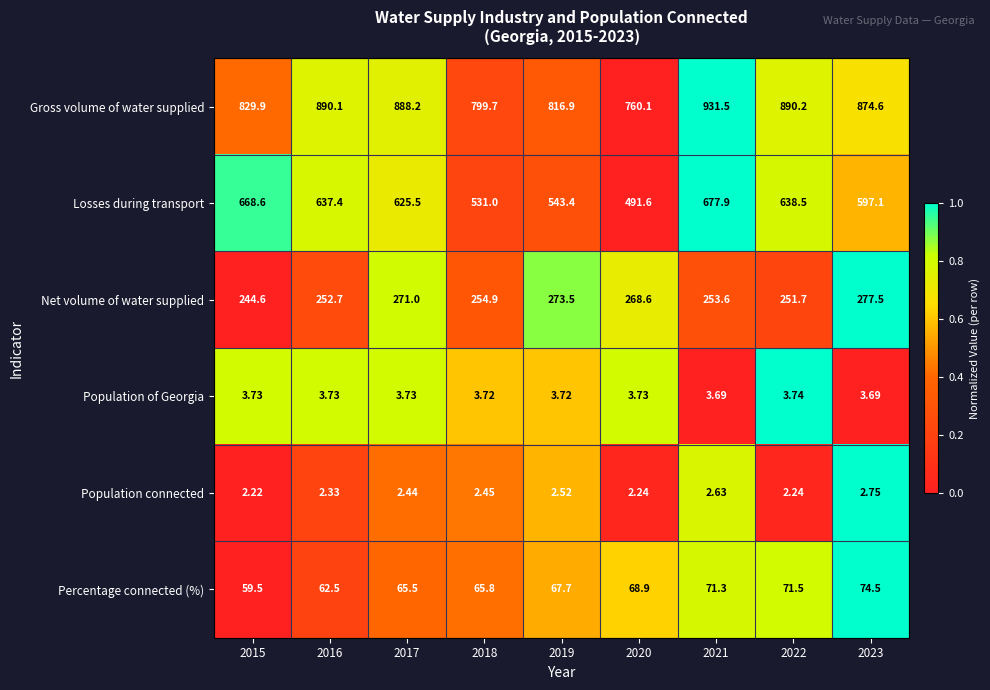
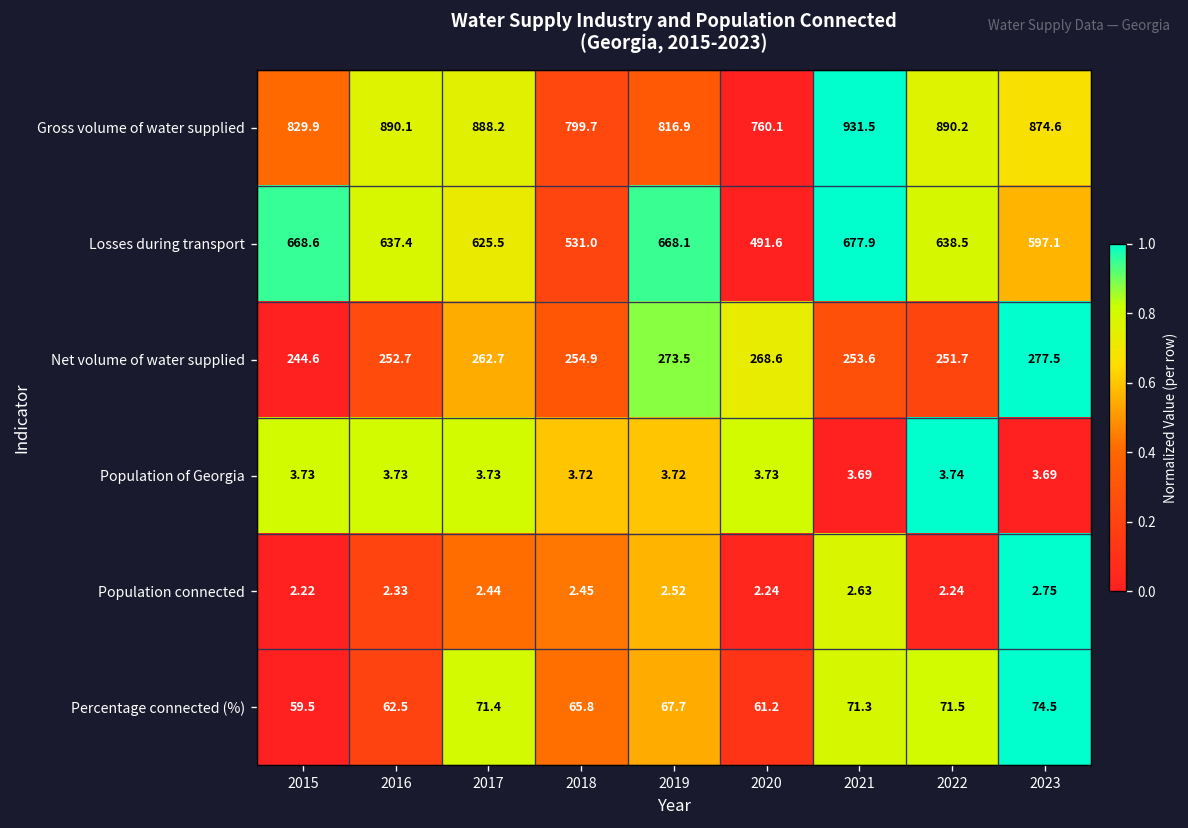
Losses during transport, 2019: 543.4 -> 668.1
Net volume of water supplied, 2017: 271.0 -> 262.7
Percentage connected (%), 2017: 65.5 -> 71.4
Percentage connected (%), 2020: 68.9 -> 61.2
